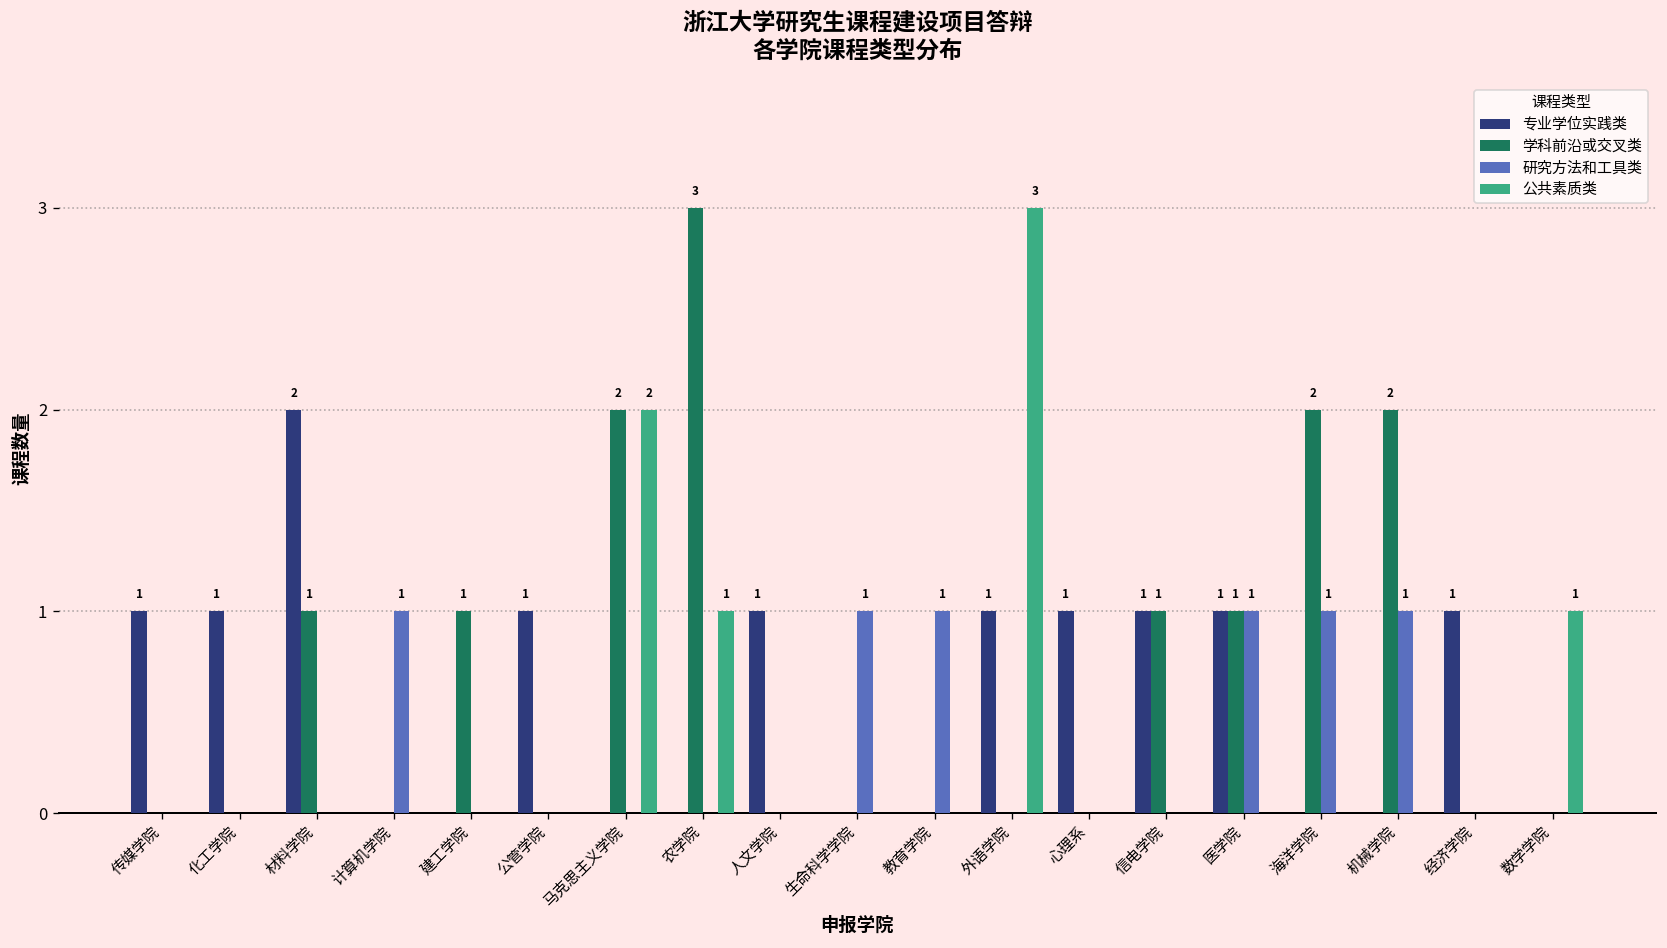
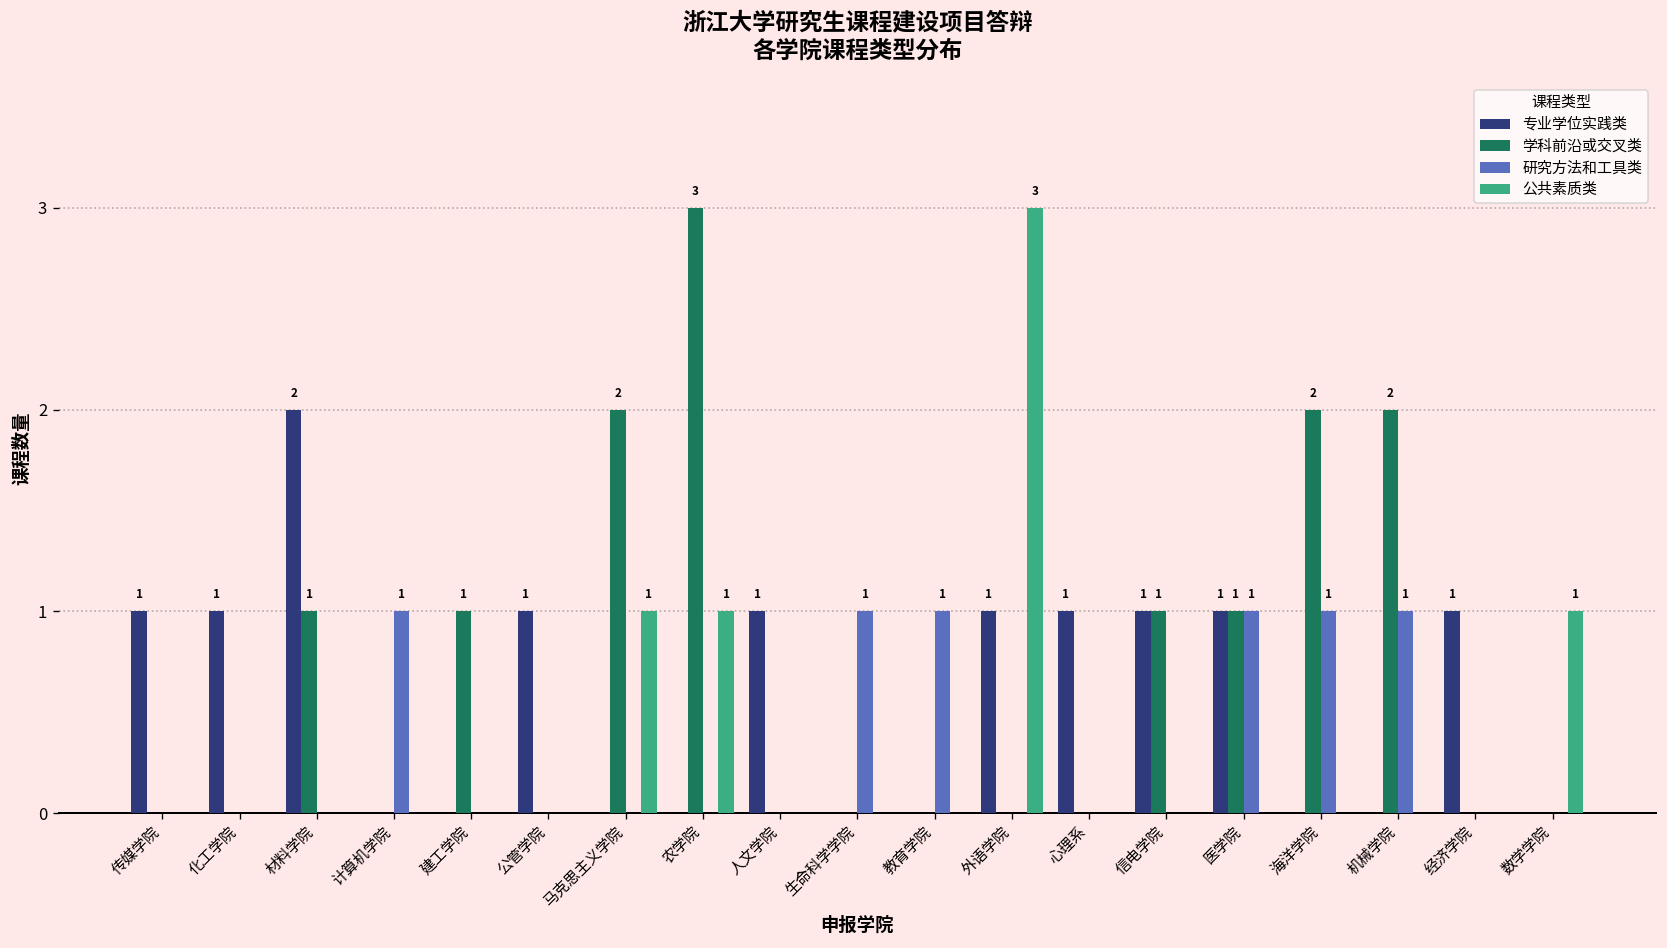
公共素质类, 马克思主义学院: 2 -> 1
